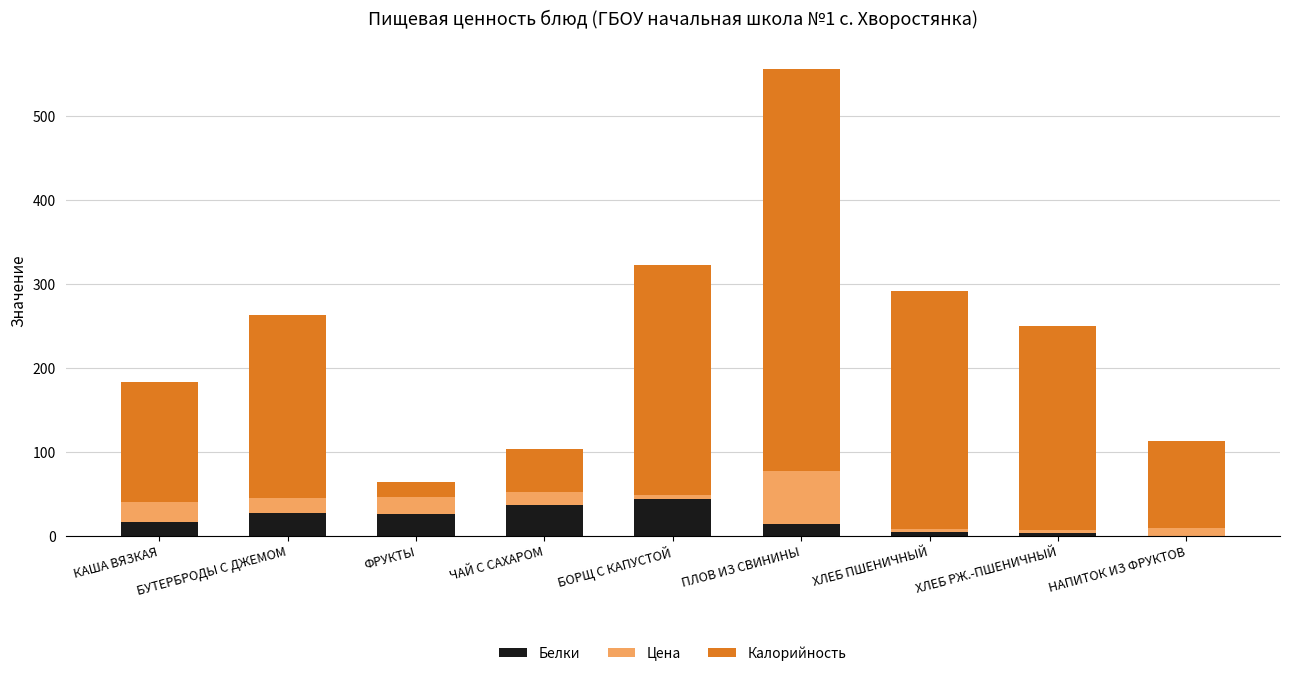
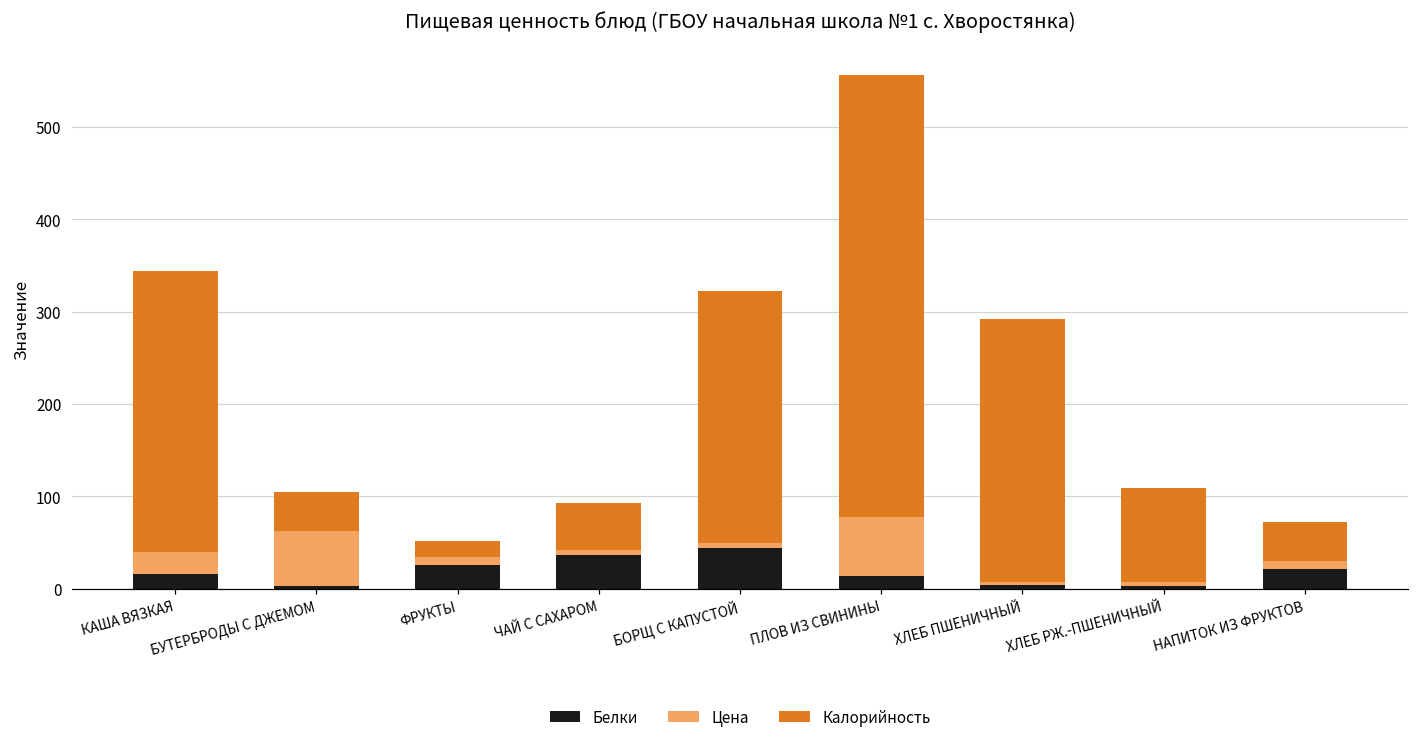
Калорийность, КАША ВЯЗКАЯ: 140 -> 300
Белки, БУТЕРБРОДЫ С ДЖЕМОМ: 30 -> 0
Цена, БУТЕРБРОДЫ С ДЖЕМОМ: 20 -> 60
Калорийность, БУТЕРБРОДЫ С ДЖЕМОМ: 220 -> 40
Цена, ФРУКТЫ: 20 -> 10
Цена, ЧАЙ С САХАРОМ: 20 -> 0
Калорийность, ХЛЕБ РЖ.-ПШЕНИЧНЫЙ: 240 -> 100
Белки, НАПИТОК ИЗ ФРУКТОВ: 0 -> 20
Калорийность, НАПИТОК ИЗ ФРУКТОВ: 100 -> 40
